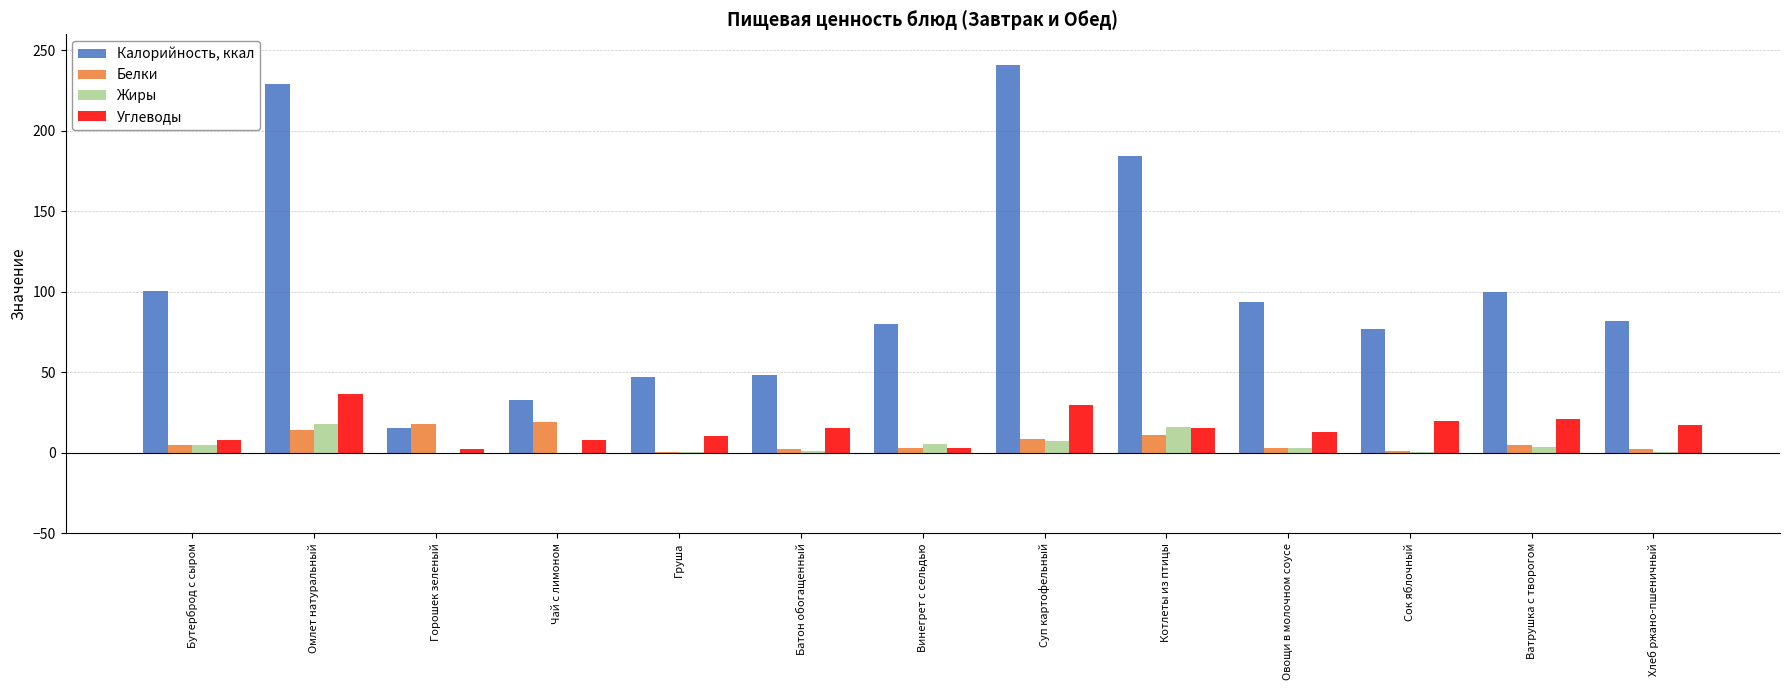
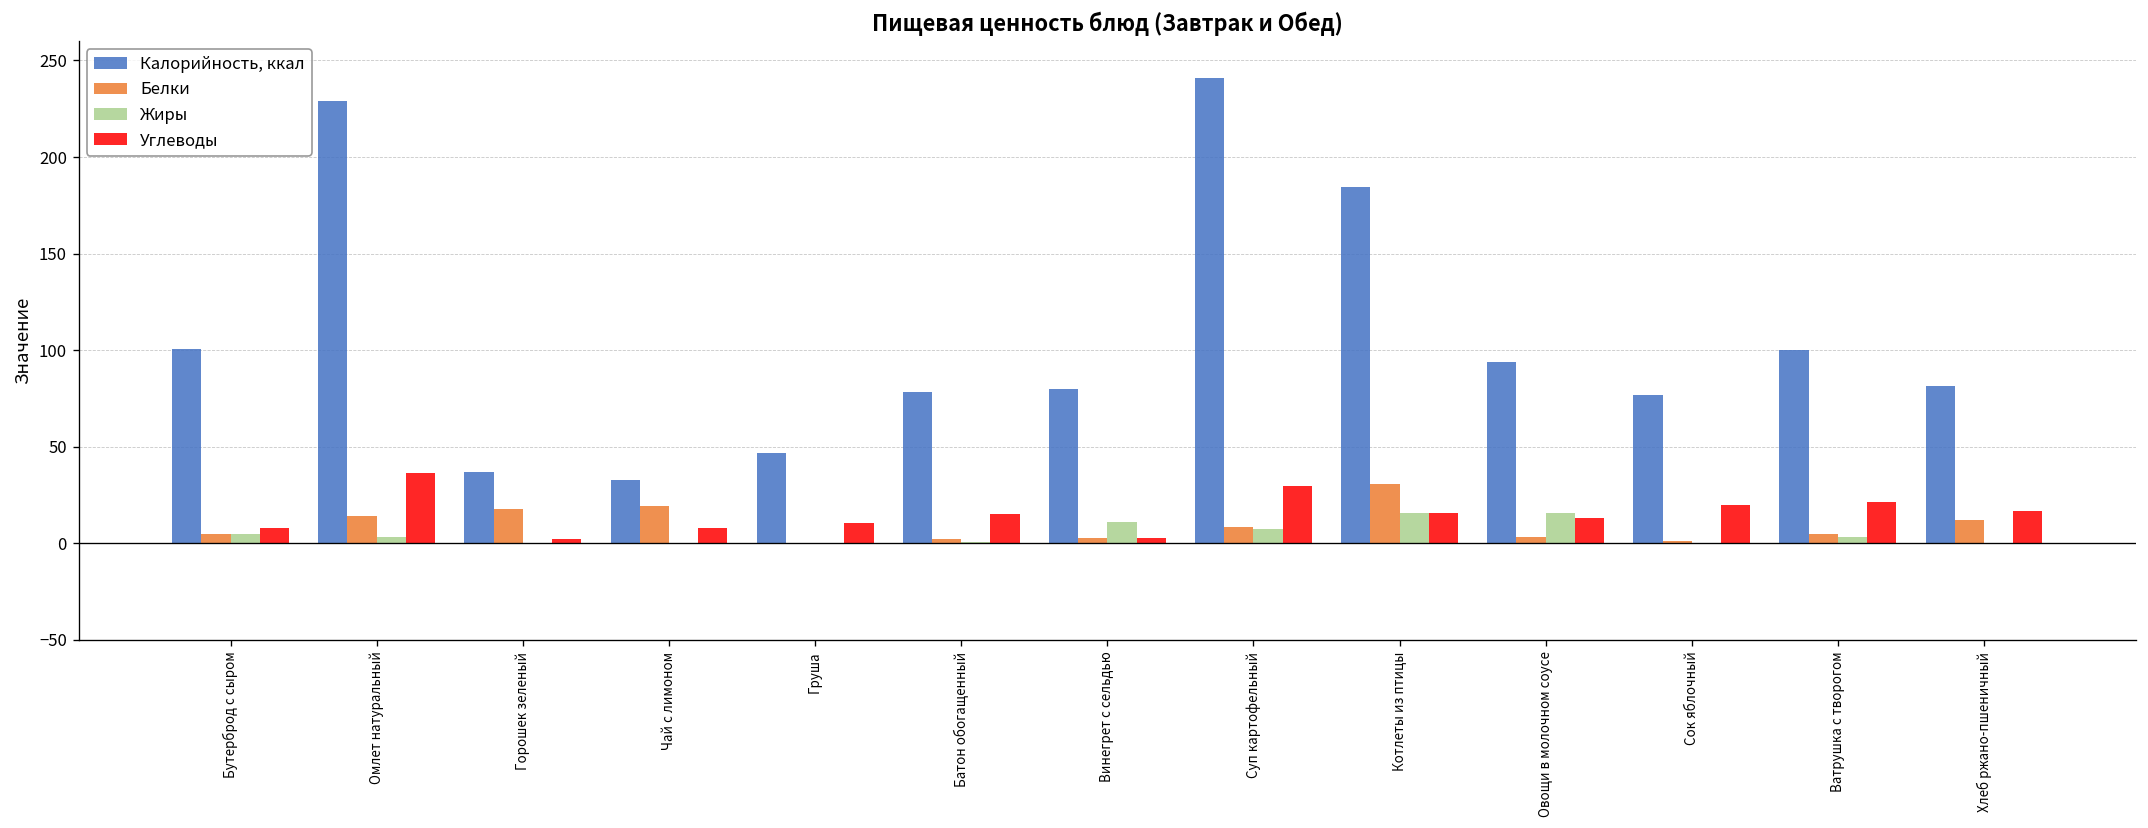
Жиры, Омлет натуральный: 18 -> 3
Калорийность, ккал, Горошек зеленый: 16 -> 37
Калорийность, ккал, Батон обогащенный: 48 -> 79
Жиры, Винегрет с сельдью: 6 -> 11
Белки, Котлеты из птицы: 11 -> 31
Жиры, Овощи в молочном соусе: 3 -> 16
Белки, Хлеб ржано-пшеничный: 3 -> 12
